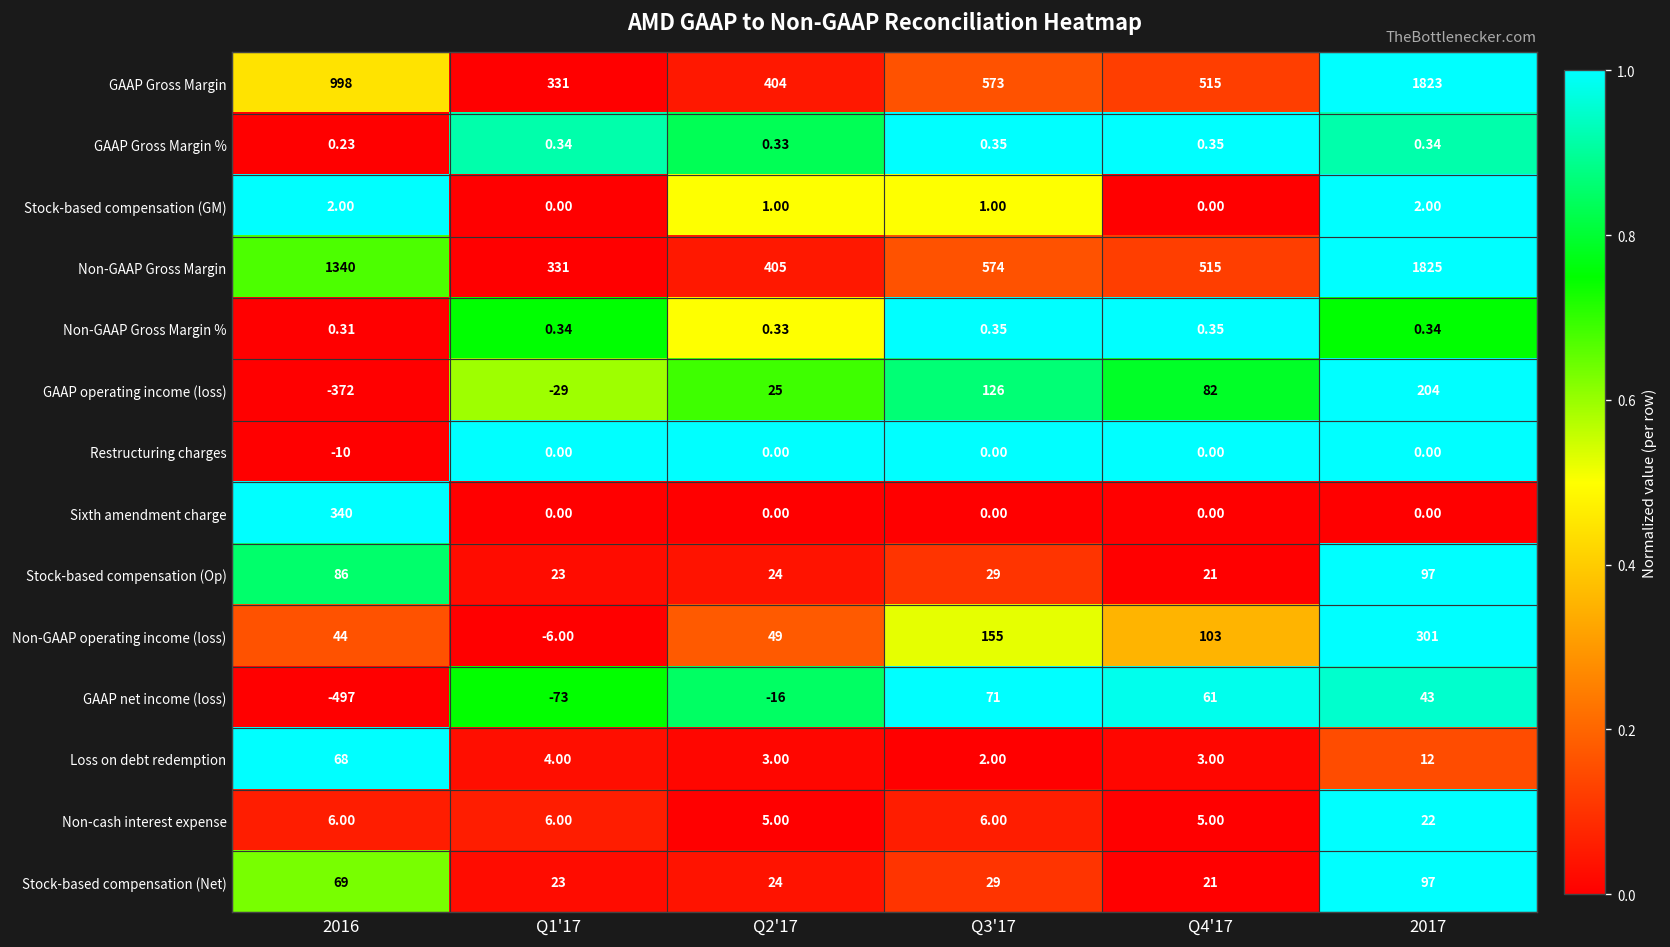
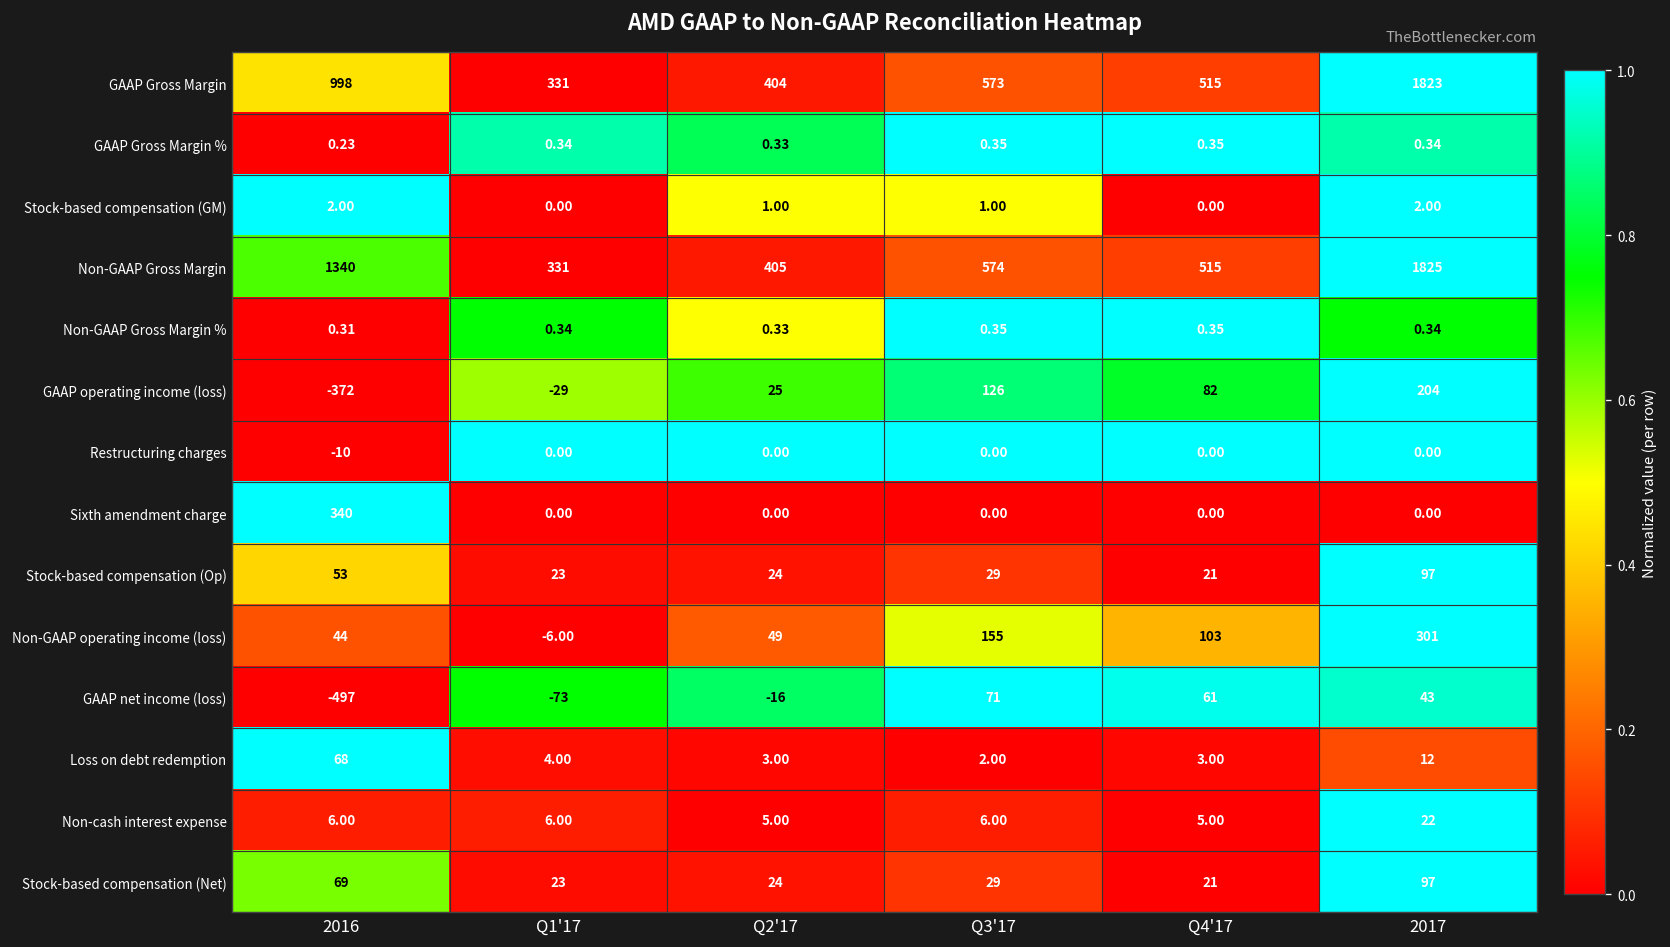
Stock-based compensation (Op), 2016: 86 -> 53
